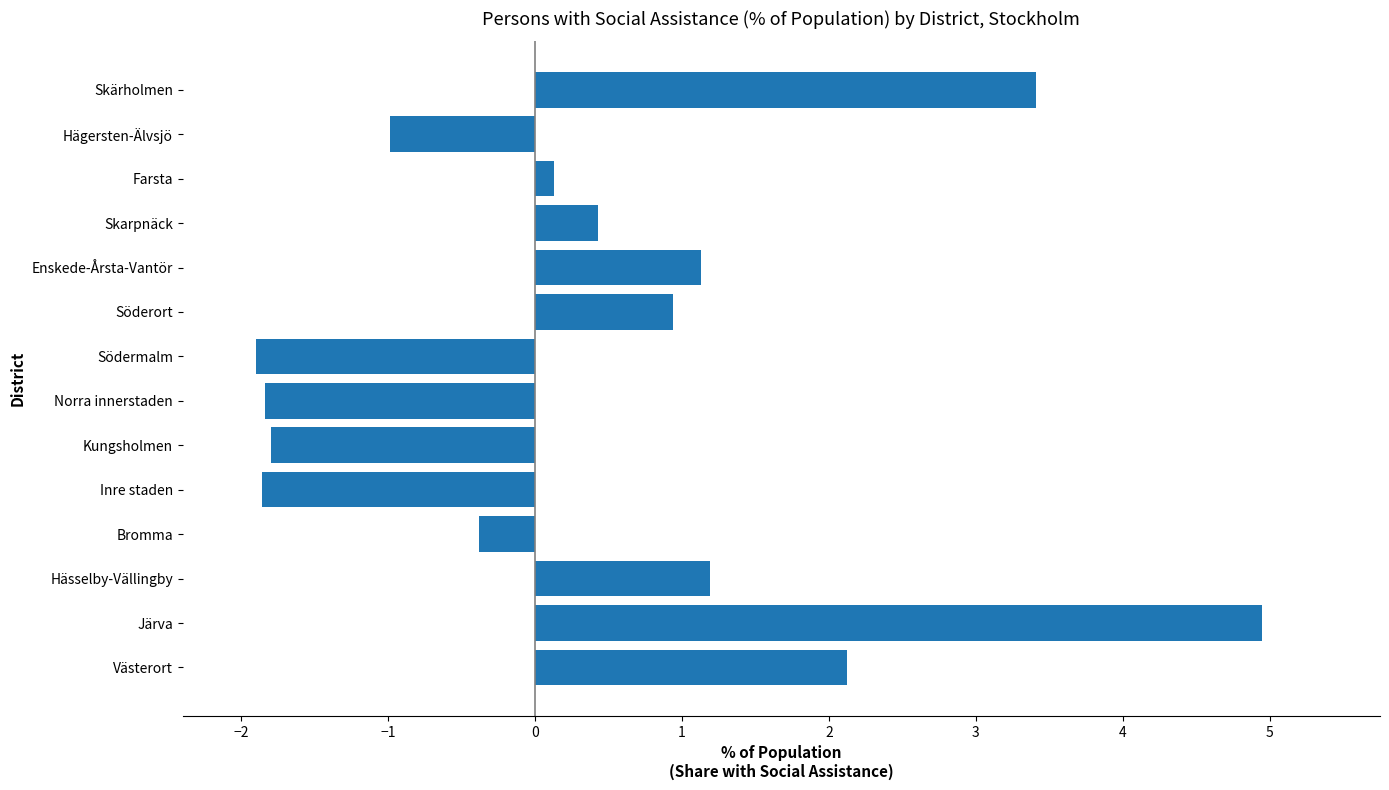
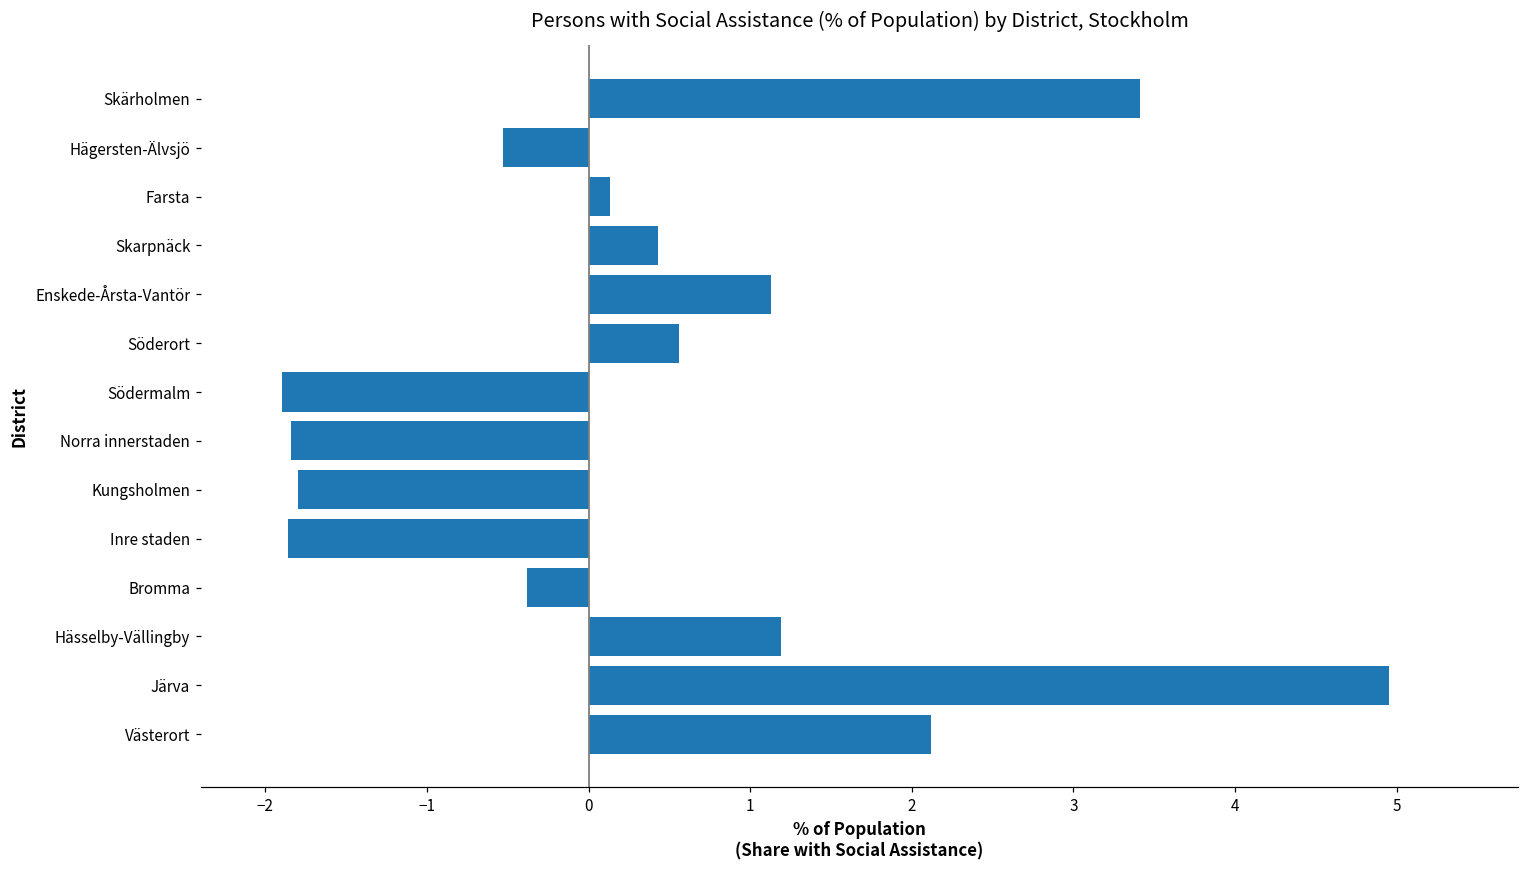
Hägersten-Älvsjö: -0.99 -> -0.53
Söderort: 0.94 -> 0.56
